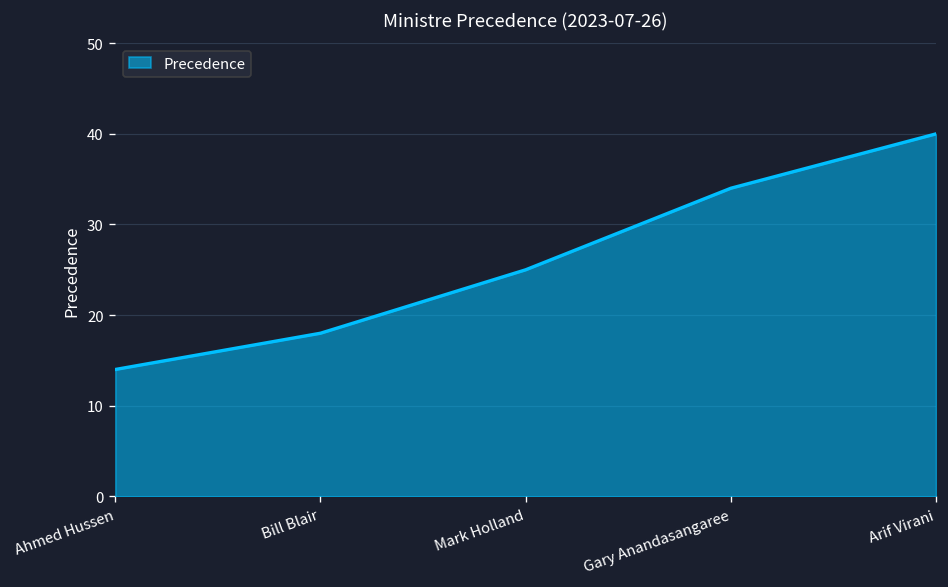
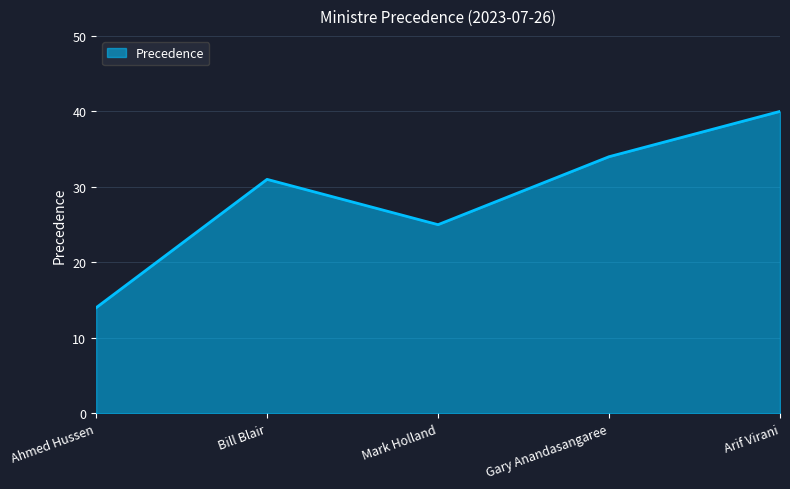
Bill Blair: 18 -> 31
